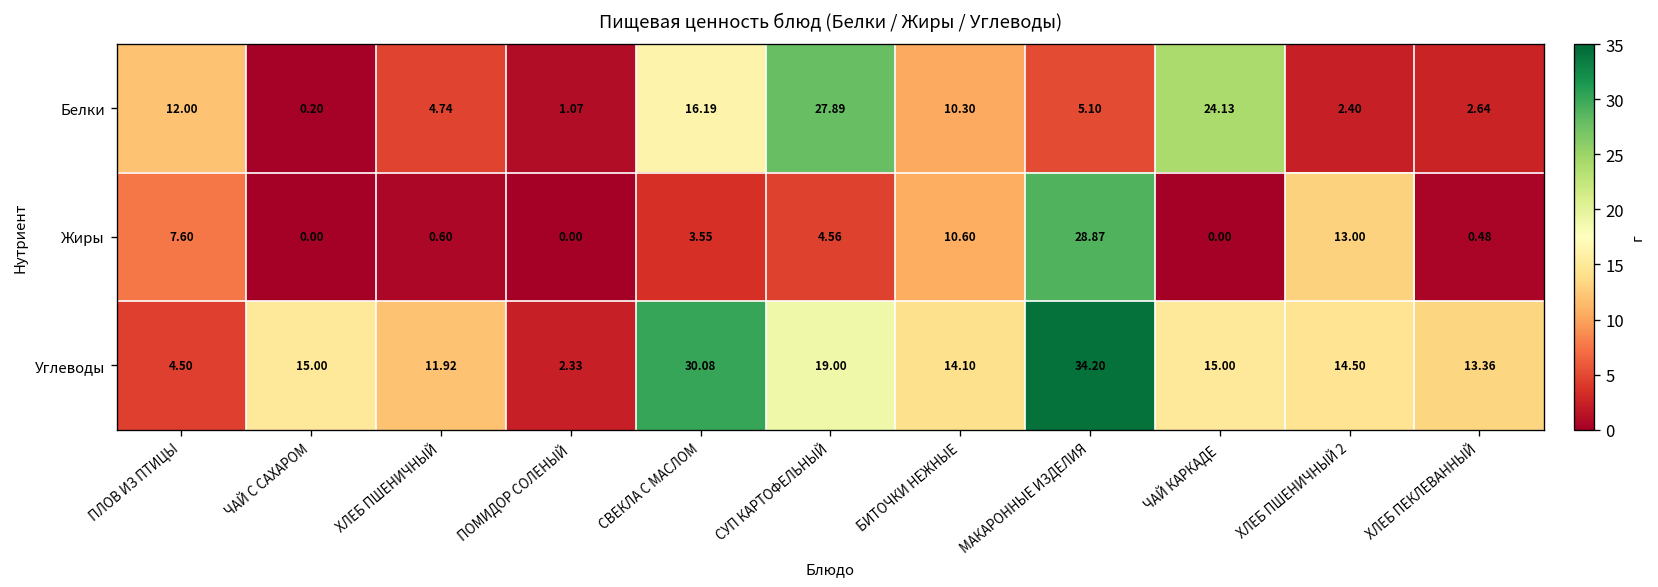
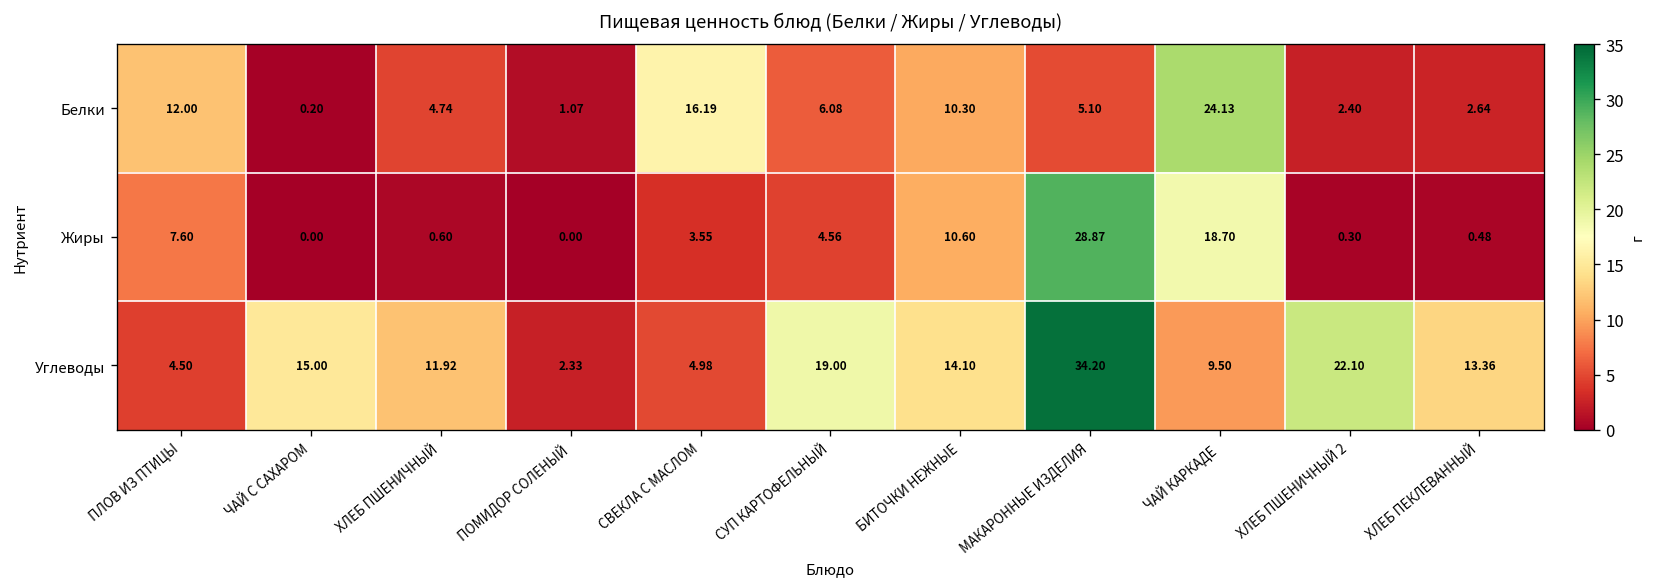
Белки, СУП КАРТОФЕЛЬНЫЙ: 27.89 -> 6.08
Жиры, ЧАЙ КАРКАДЕ: 0.00 -> 18.70
Жиры, ХЛЕБ ПШЕНИЧНЫЙ 2: 13.00 -> 0.30
Углеводы, СВЕКЛА С МАСЛОМ: 30.08 -> 4.98
Углеводы, ЧАЙ КАРКАДЕ: 15.00 -> 9.50
Углеводы, ХЛЕБ ПШЕНИЧНЫЙ 2: 14.50 -> 22.10
